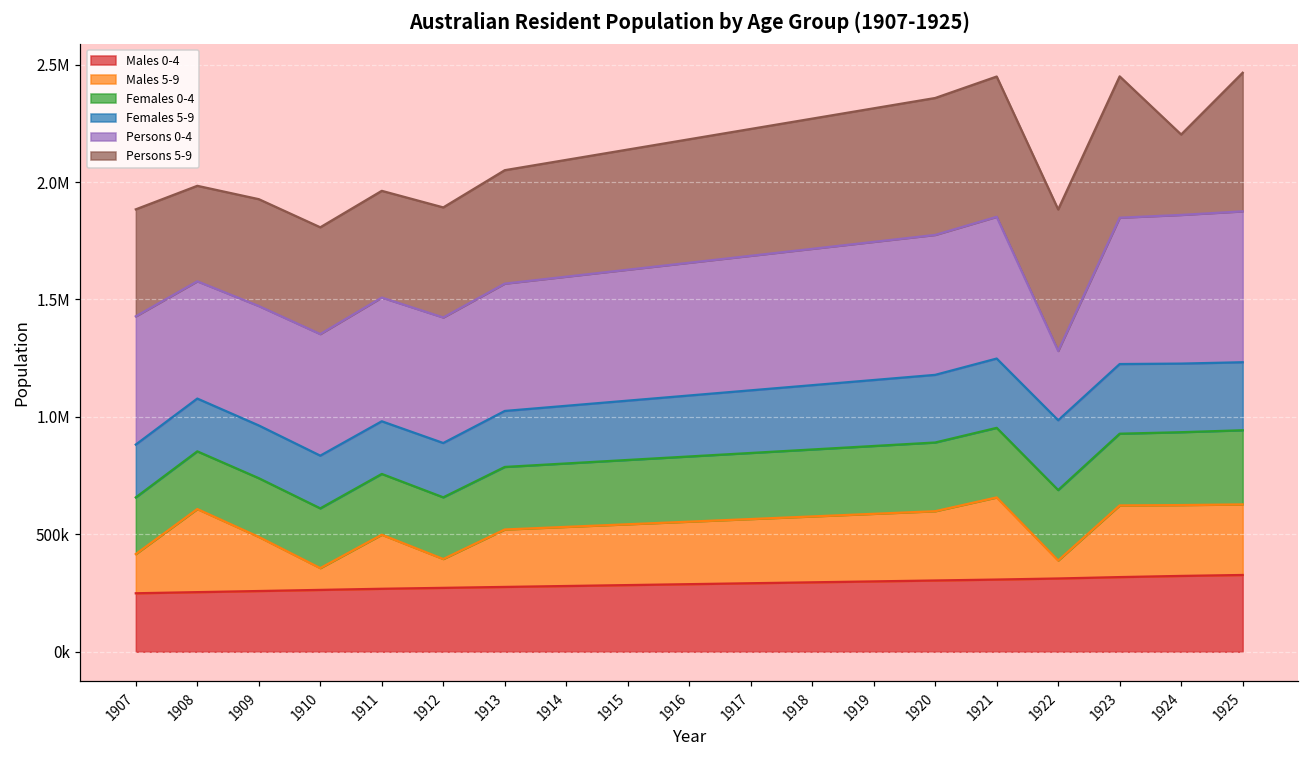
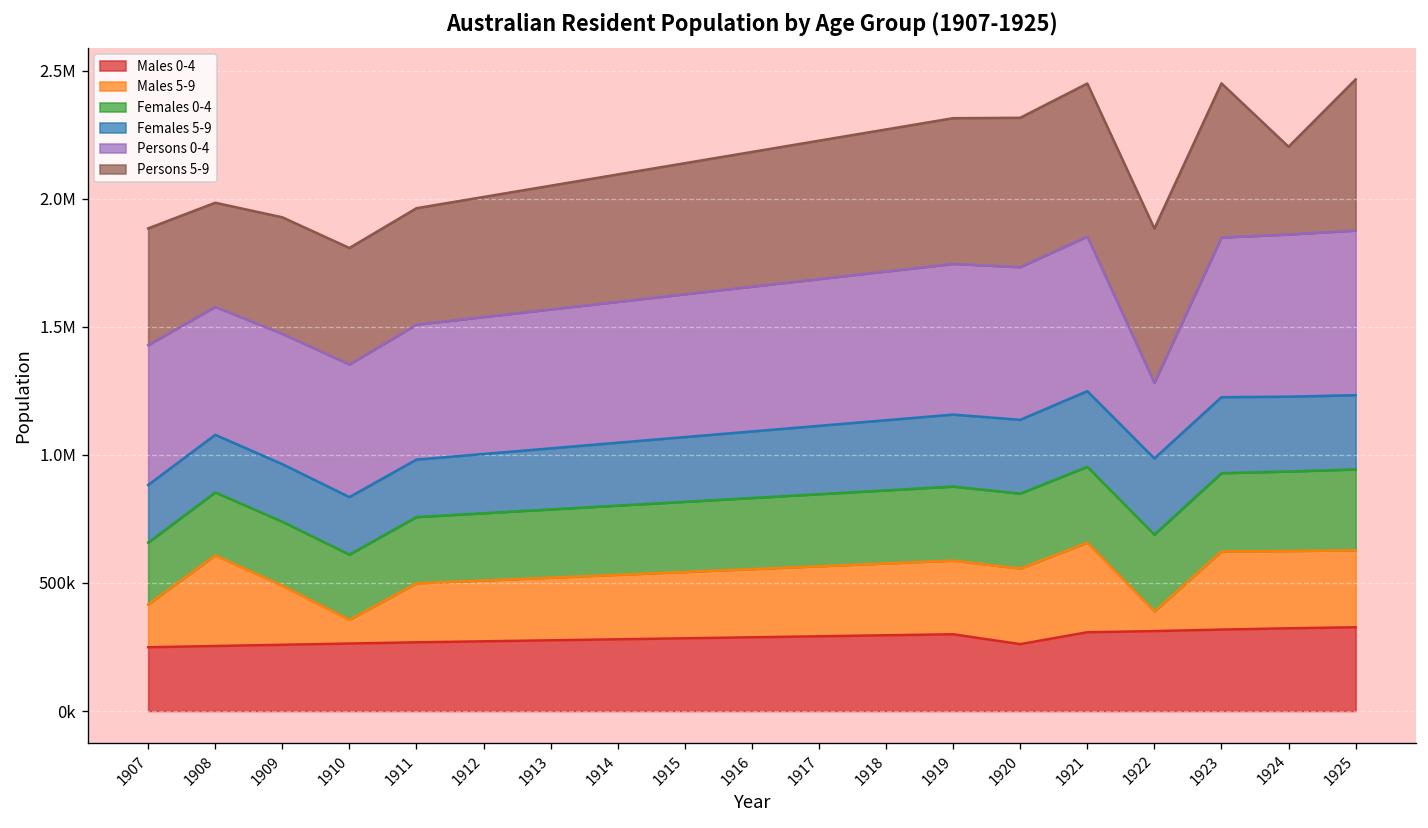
Males 5-9, 1912: 120000 -> 240000
Males 0-4, 1920: 300000 -> 260000
